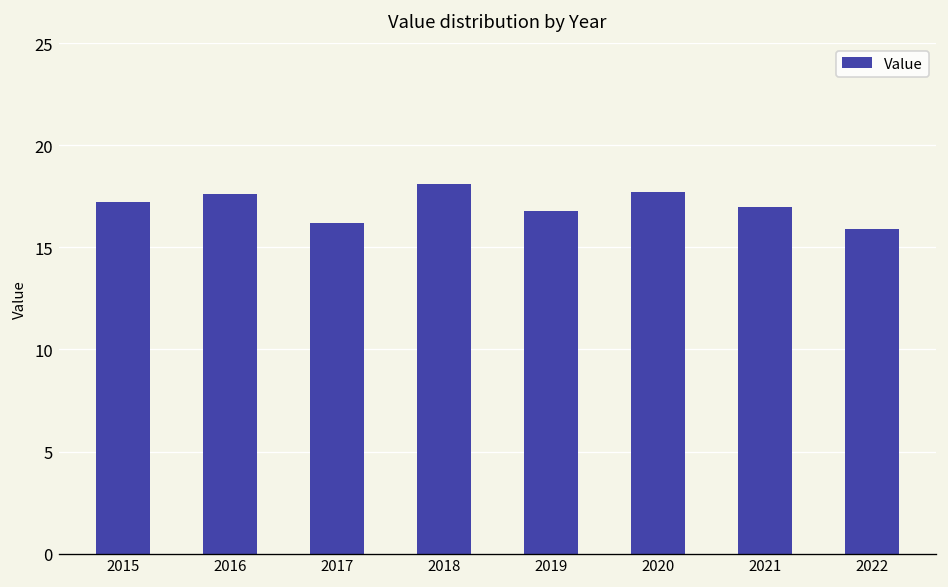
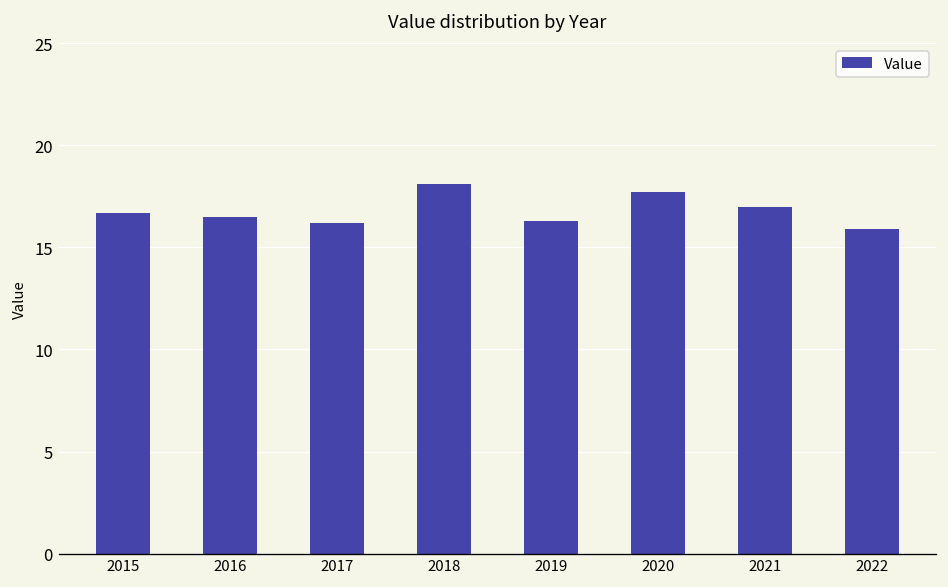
2015: 17.2 -> 16.7
2016: 17.6 -> 16.5
2019: 16.8 -> 16.3
